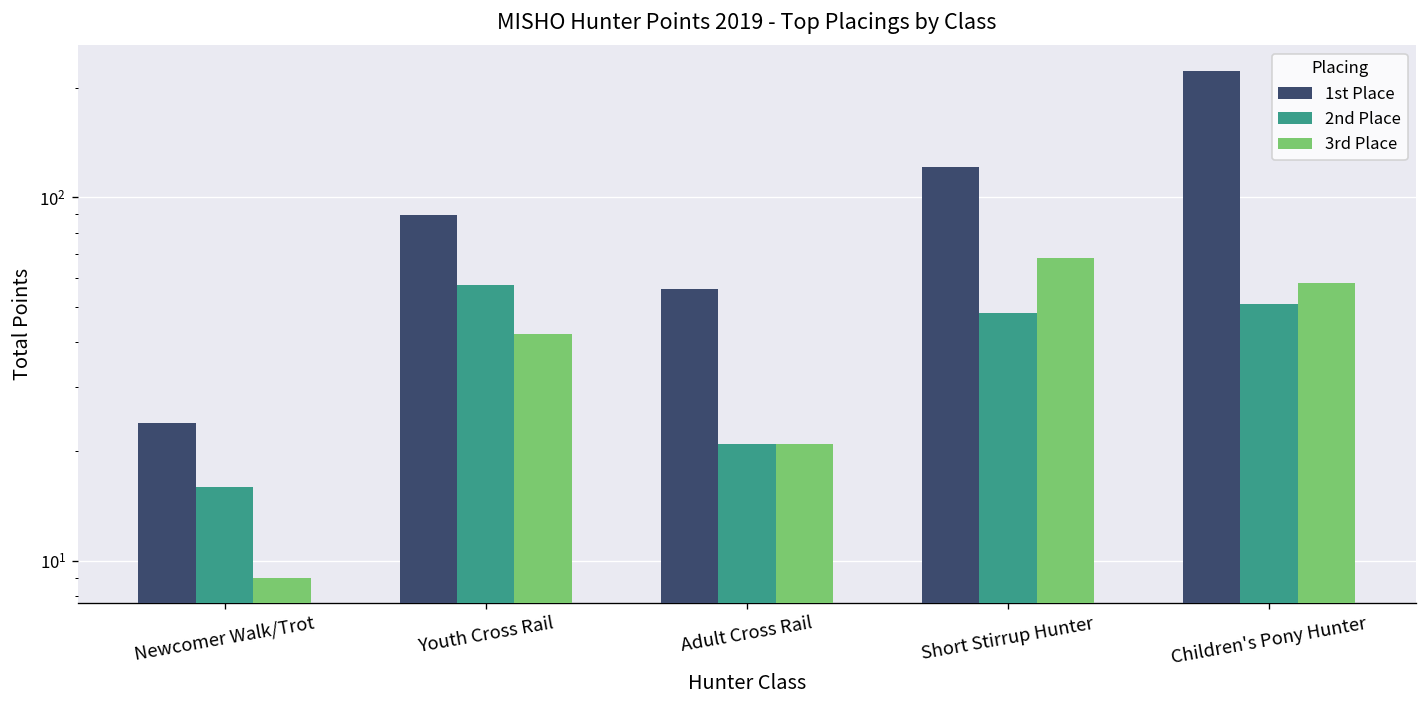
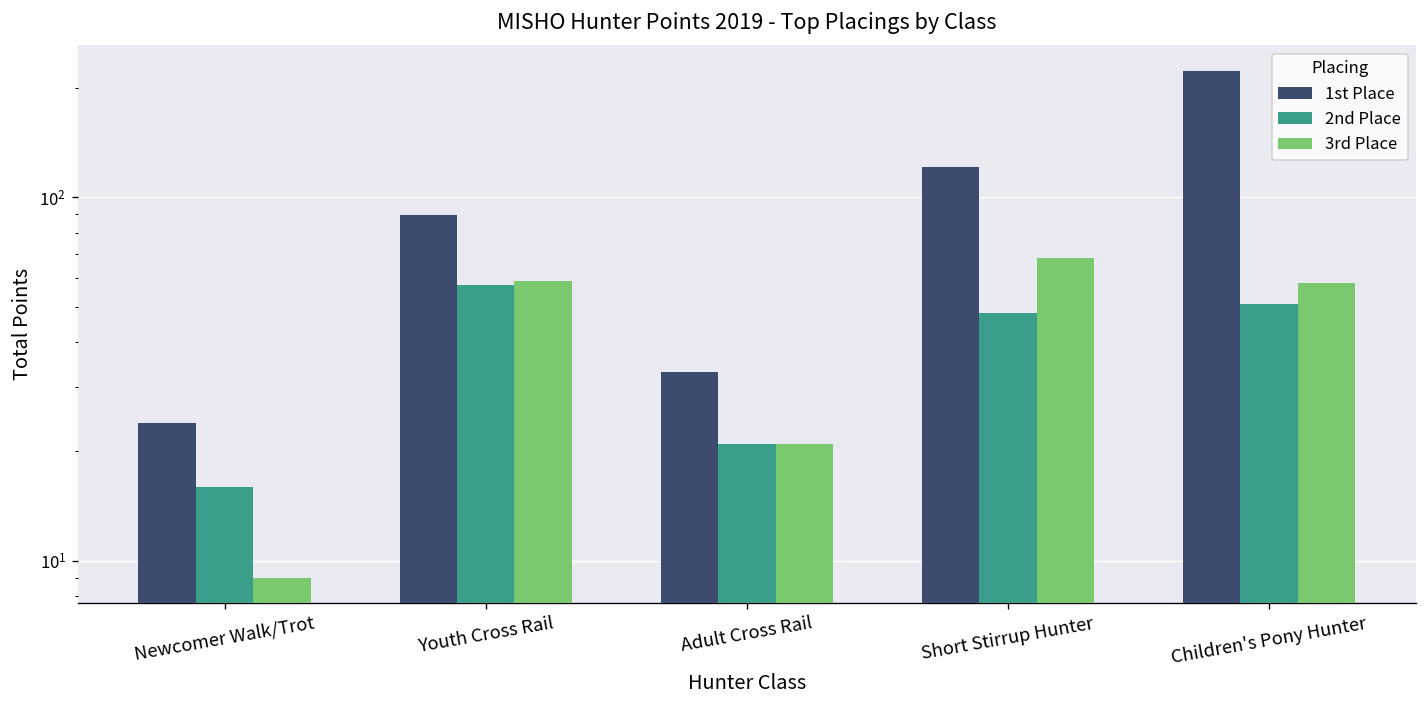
3rd Place, Youth Cross Rail: 42 -> 59
1st Place, Adult Cross Rail: 56 -> 33
